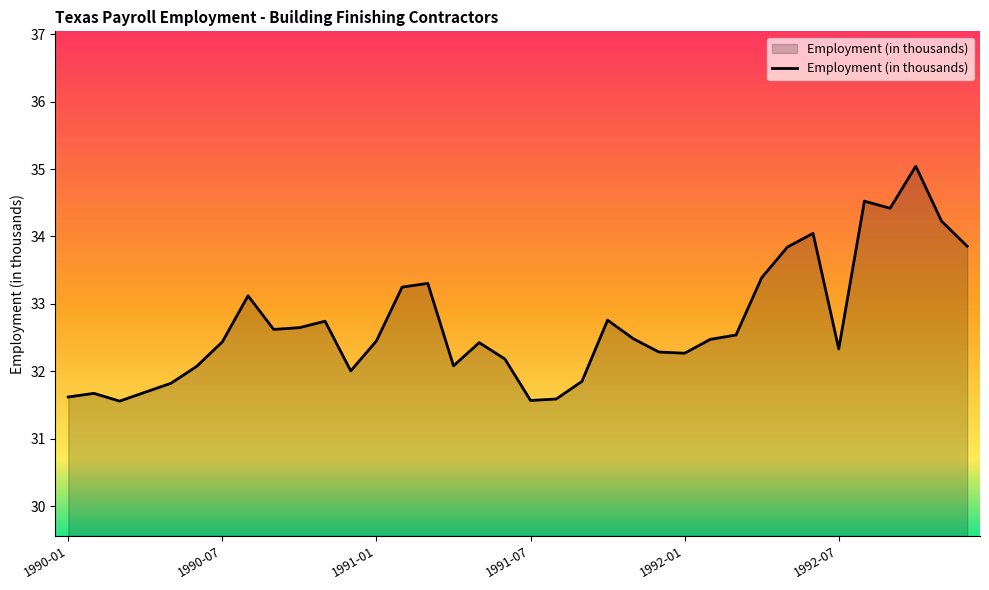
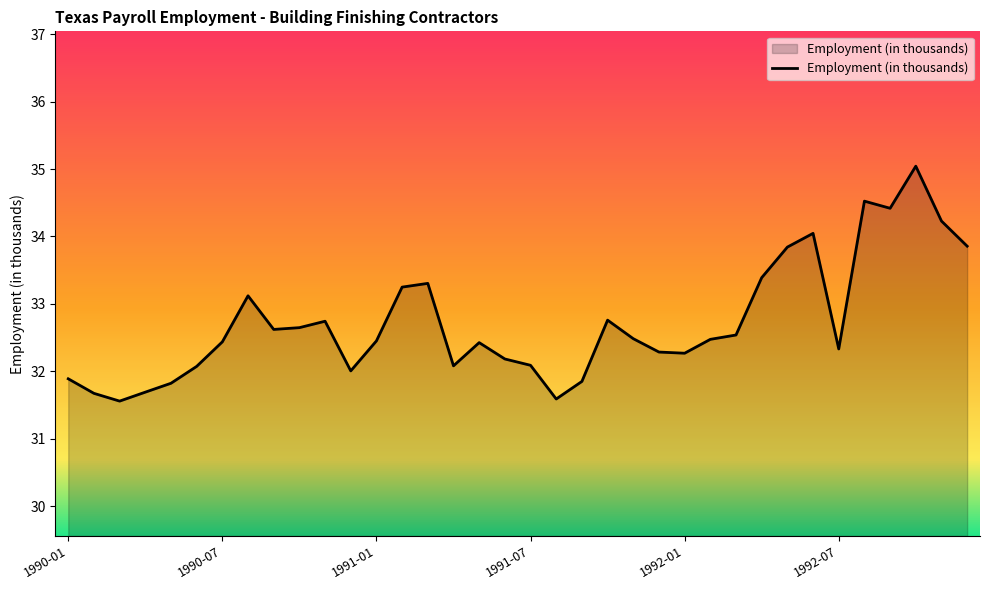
1990-01: 31.6 -> 31.9
1991-07: 31.6 -> 32.1
